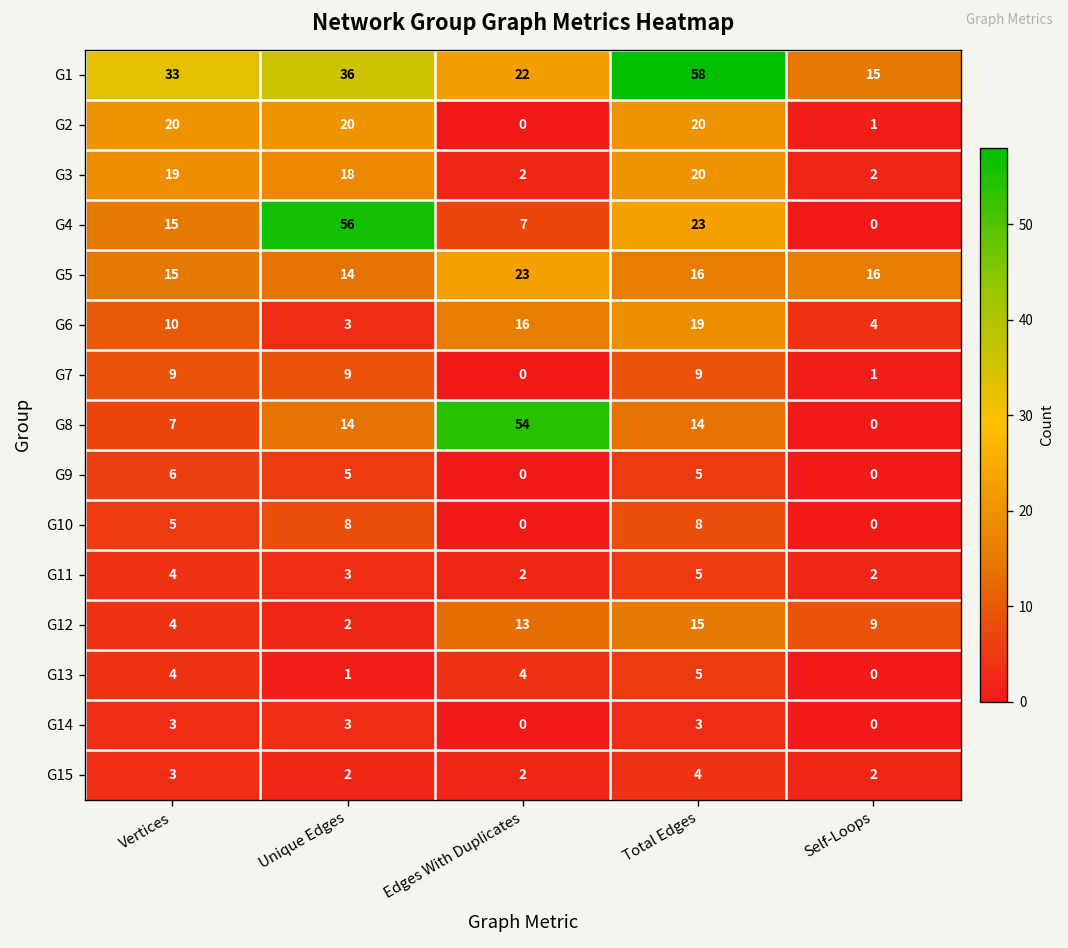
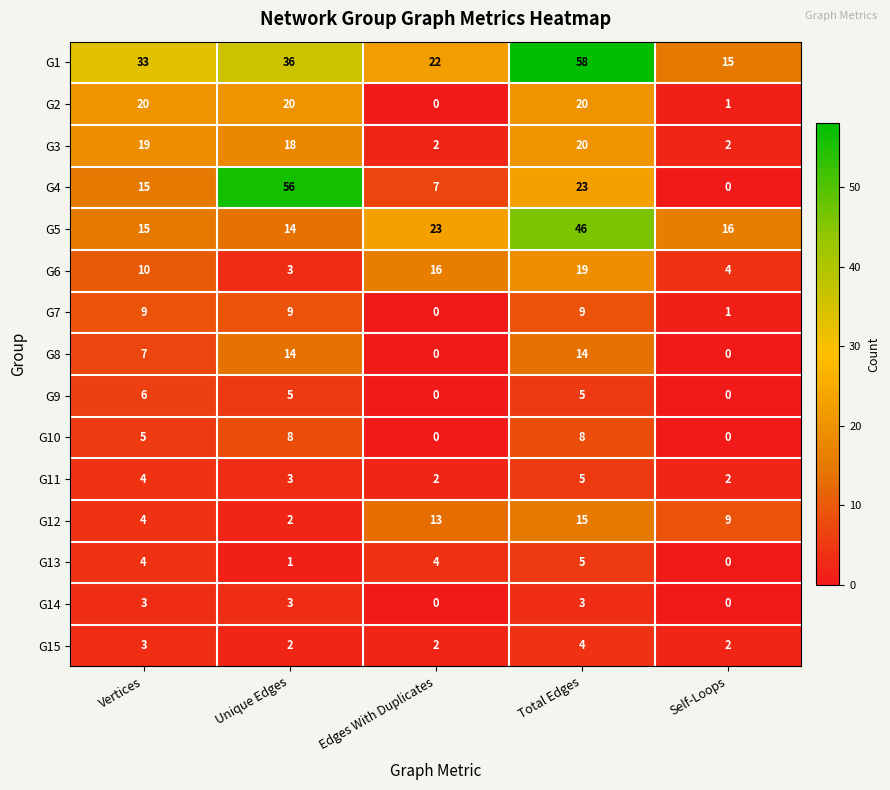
G5, Total Edges: 16 -> 46
G8, Edges With Duplicates: 54 -> 0
